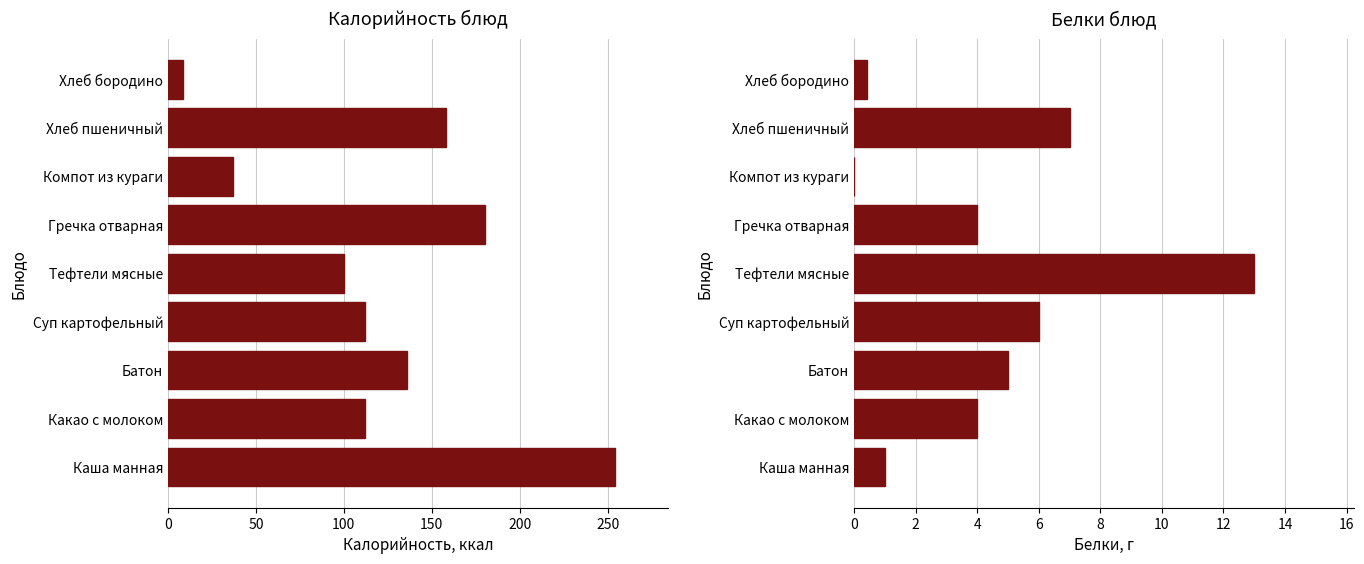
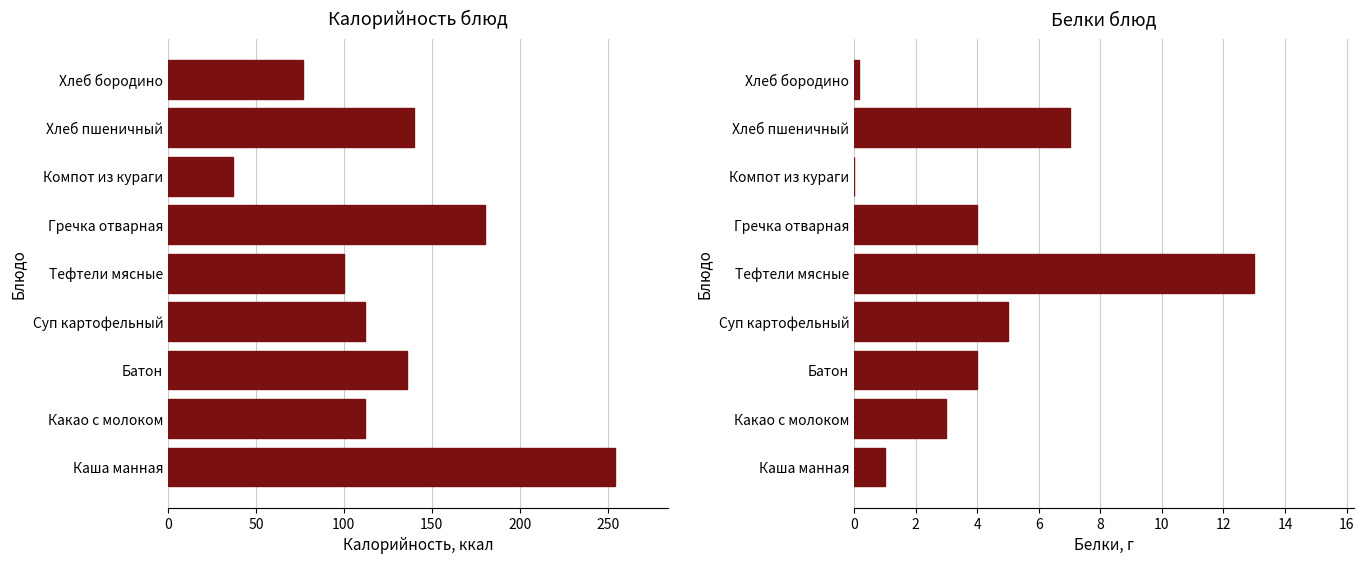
Калорийность блюд, Хлеб бородино: 8 -> 77
Калорийность блюд, Хлеб пшеничный: 158 -> 140
Белки блюд, Хлеб бородино: 0.4 -> 0.2
Белки блюд, Суп картофельный: 6 -> 5
Белки блюд, Батон: 5 -> 4
Белки блюд, Какао с молоком: 4 -> 3
